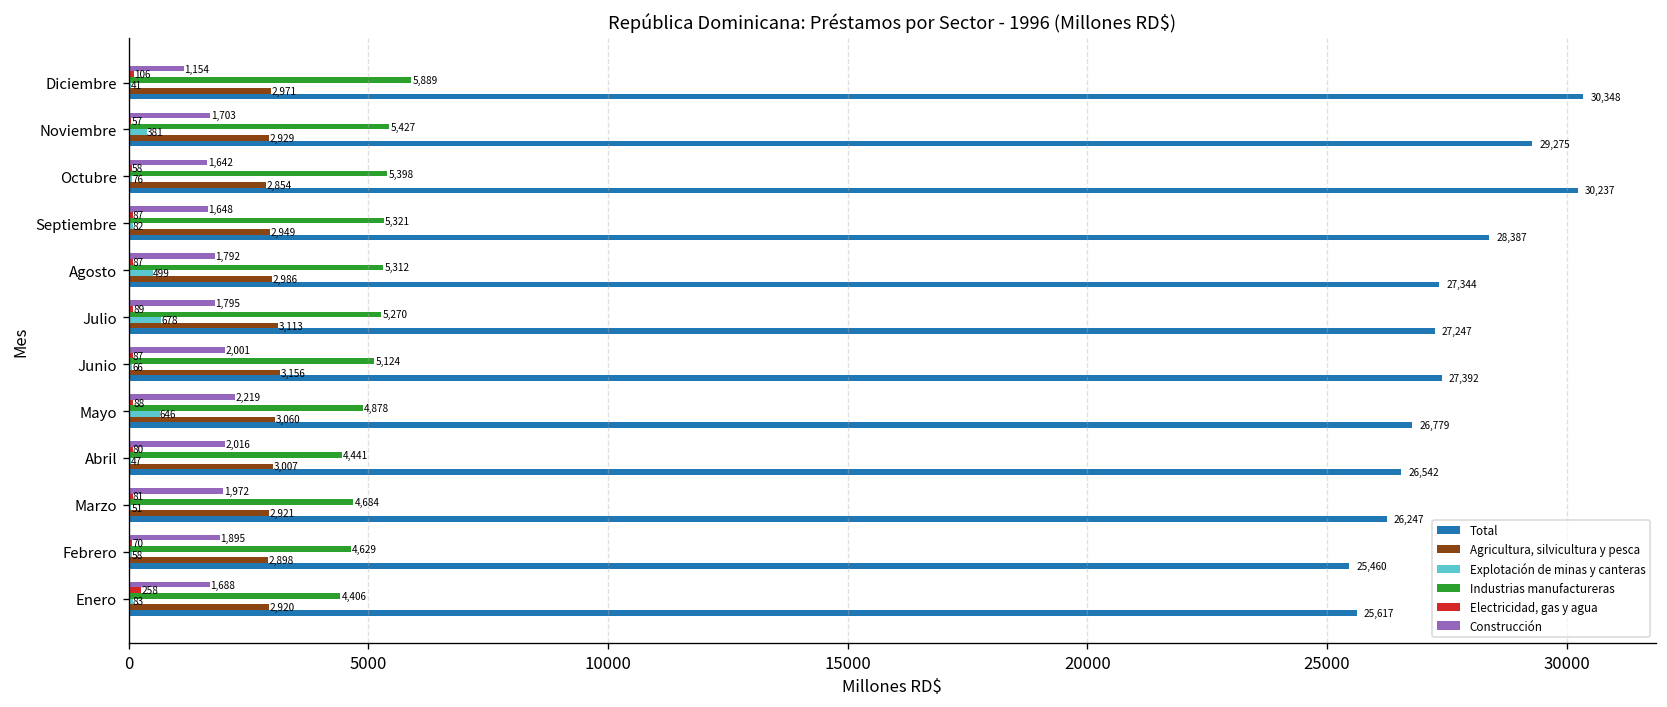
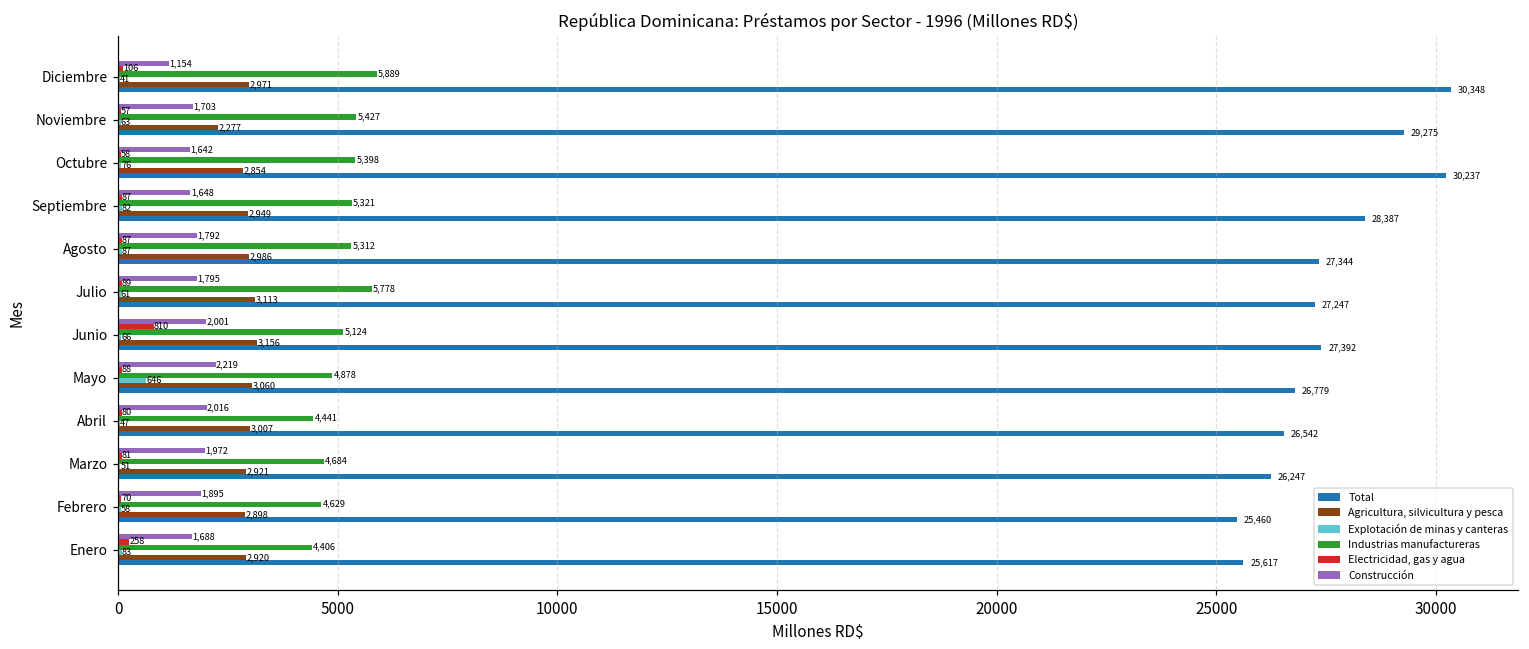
Explotación de minas y canteras, Noviembre: 381 -> 63
Agricultura, silvicultura y pesca, Noviembre: 2,929 -> 2,277
Explotación de minas y canteras, Agosto: 499 -> 87
Industrias manufactureras, Julio: 5,270 -> 5,778
Explotación de minas y canteras, Julio: 678 -> 61
Electricidad, gas y agua, Junio: 87 -> 810
